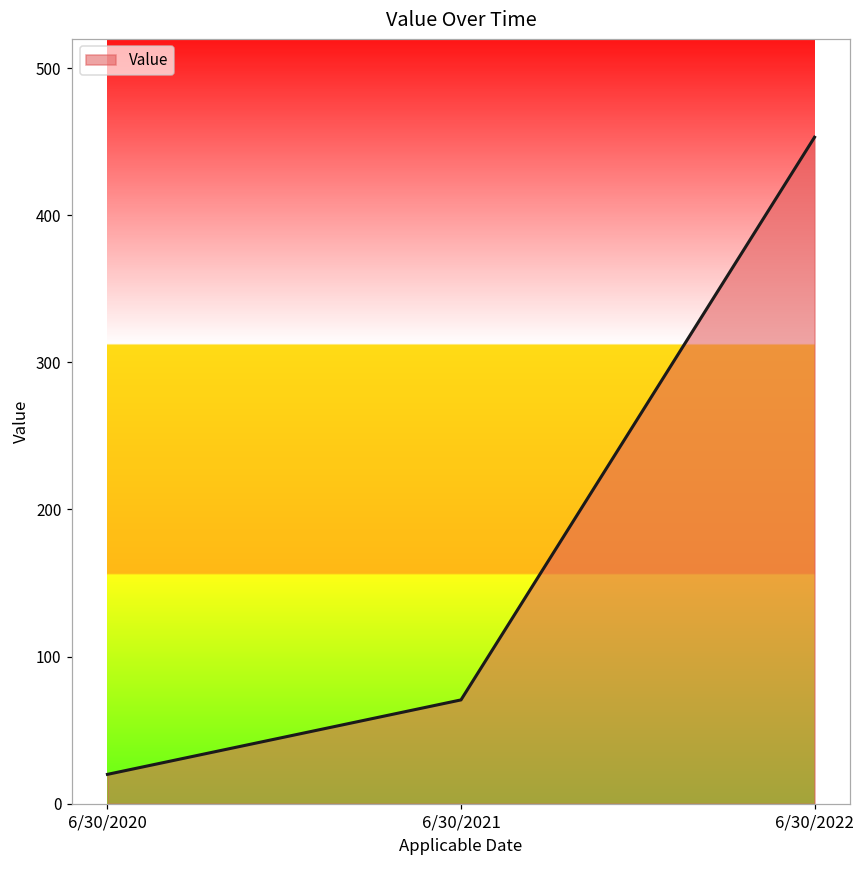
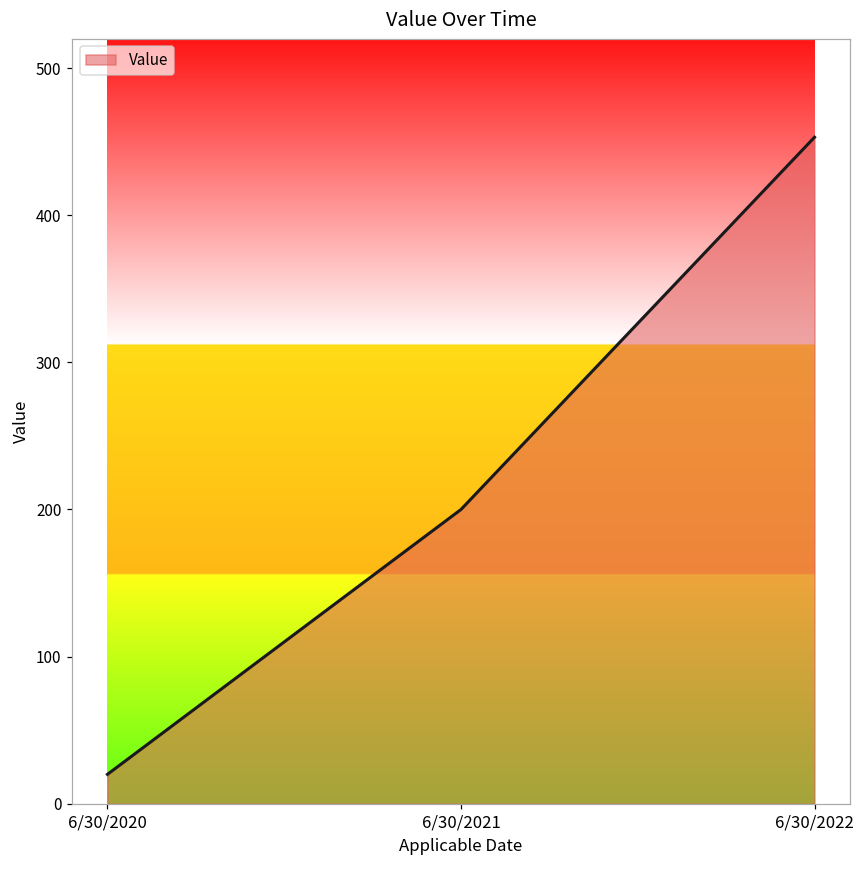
6/30/2021: 71 -> 200
